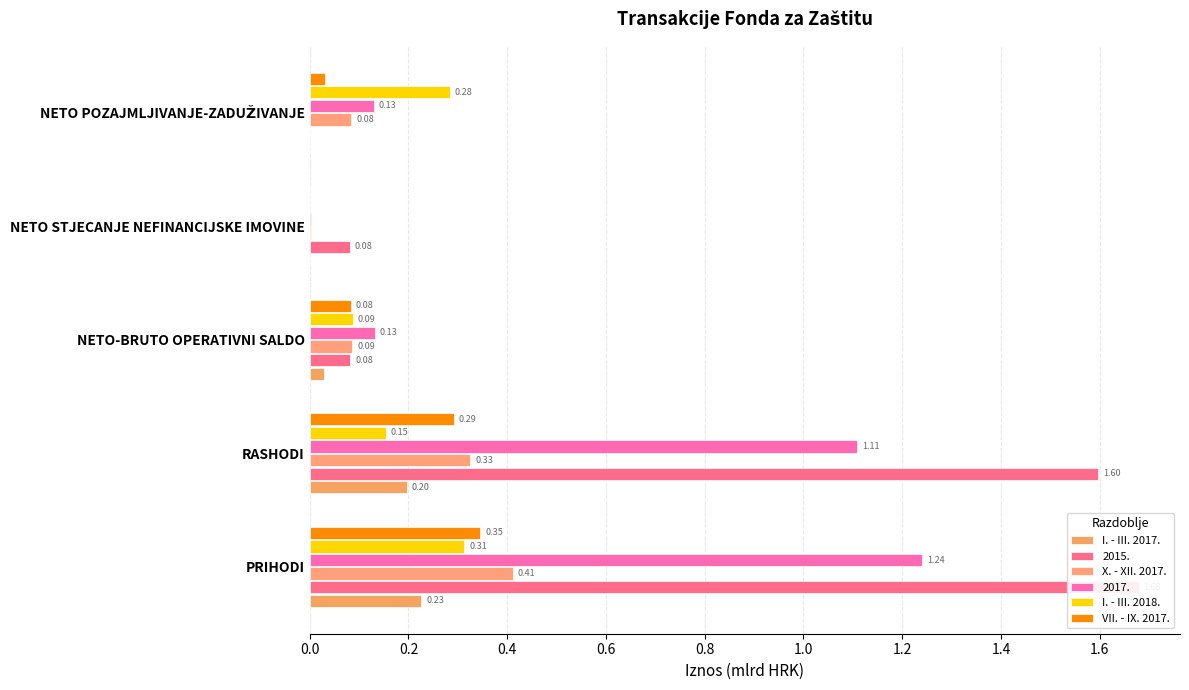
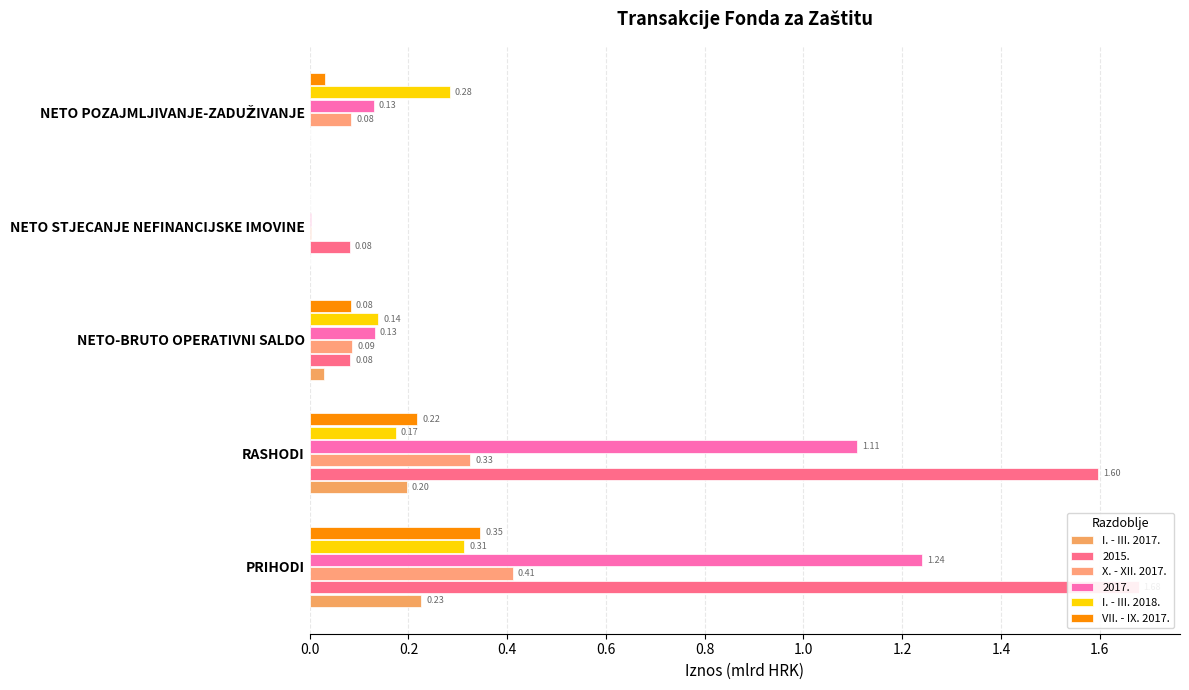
I. - III. 2018., NETO-BRUTO OPERATIVNI SALDO: 0.09 -> 0.14
VII. - IX. 2017., RASHODI: 0.29 -> 0.22
I. - III. 2018., RASHODI: 0.15 -> 0.17
